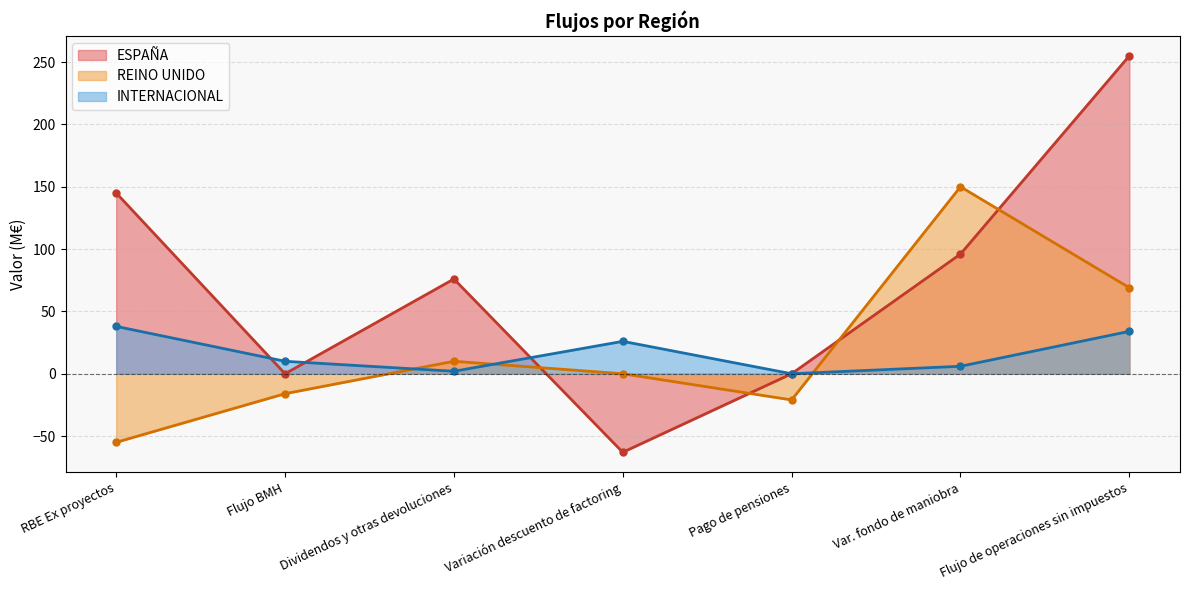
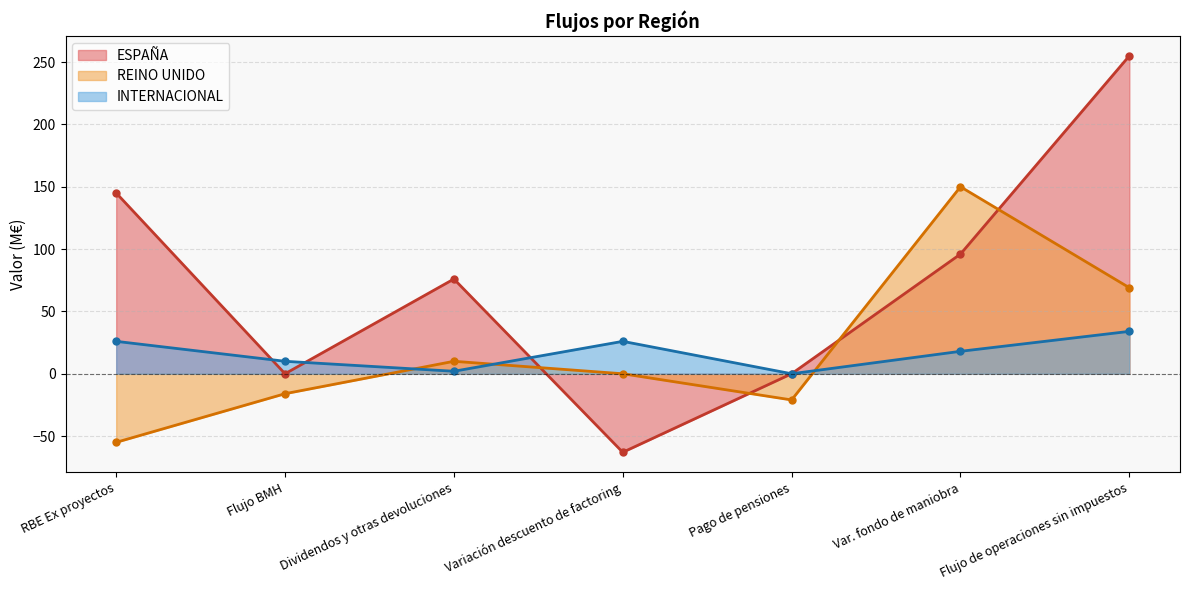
INTERNACIONAL, RBE Ex proyectos: 38 -> 26
INTERNACIONAL, Var. fondo de maniobra: 6 -> 18
